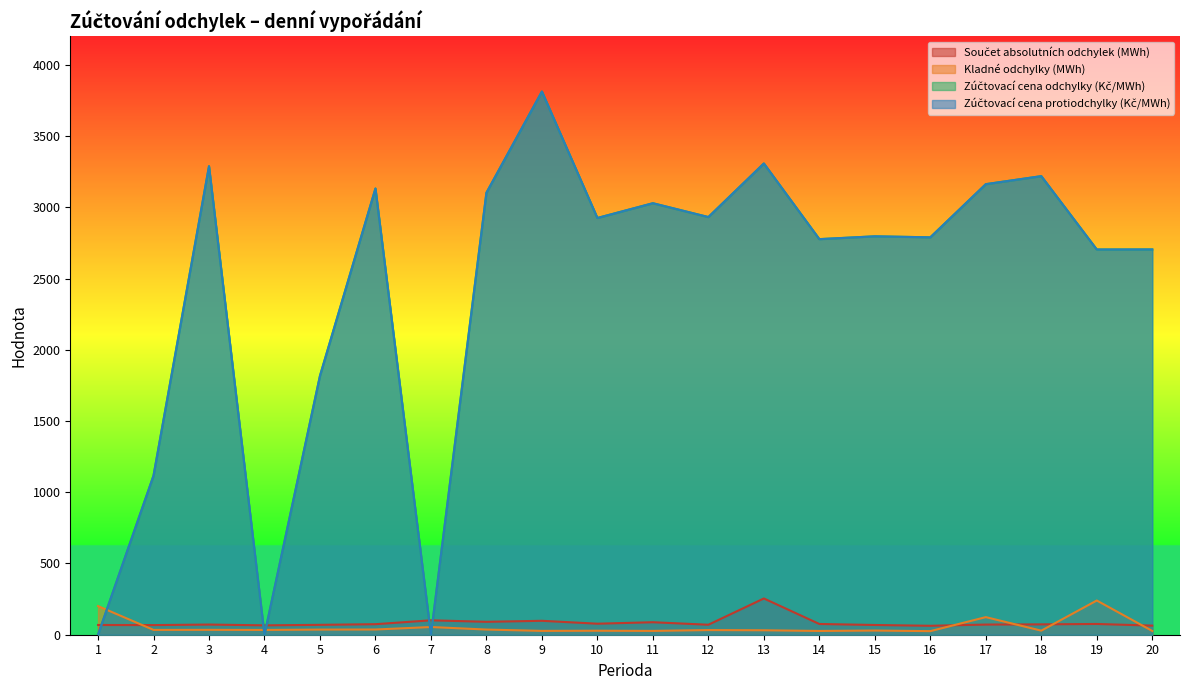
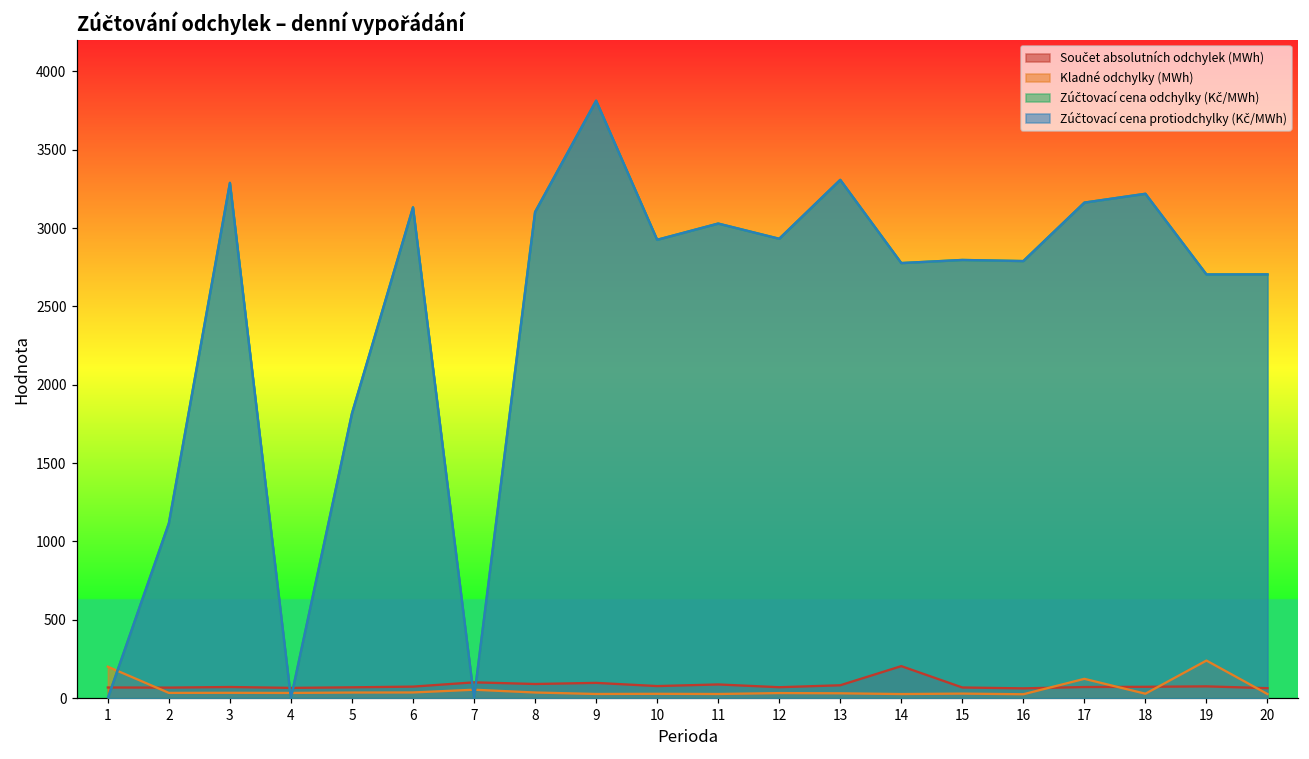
Součet absolutních odchylek (MWh), 13: 250 -> 80
Součet absolutních odchylek (MWh), 14: 80 -> 200
